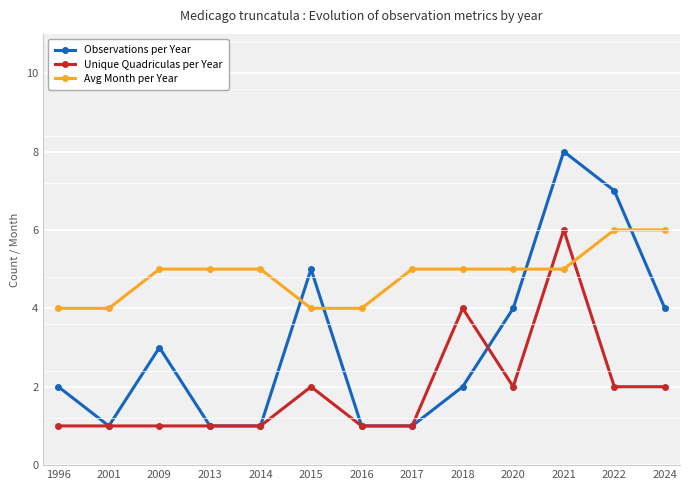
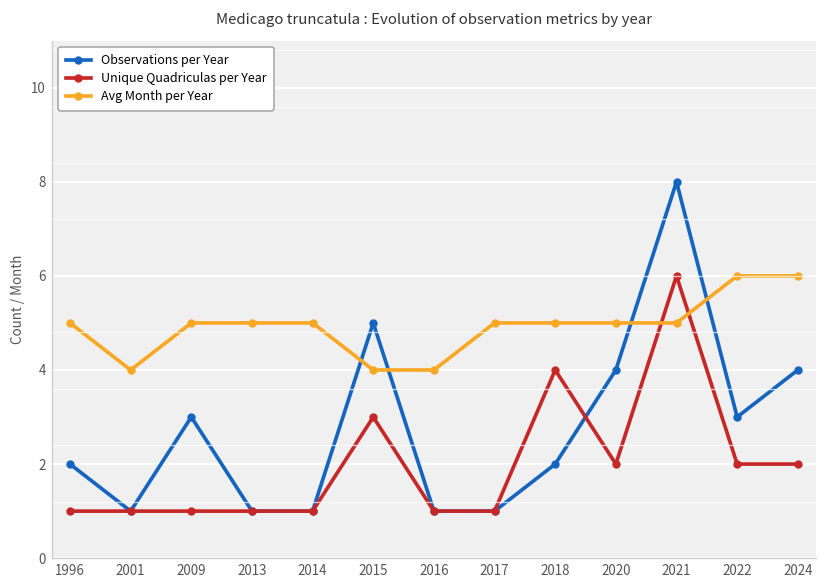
Avg Month per Year, 1996: 4 -> 5
Unique Quadriculas per Year, 2015: 2 -> 3
Observations per Year, 2022: 7 -> 3
